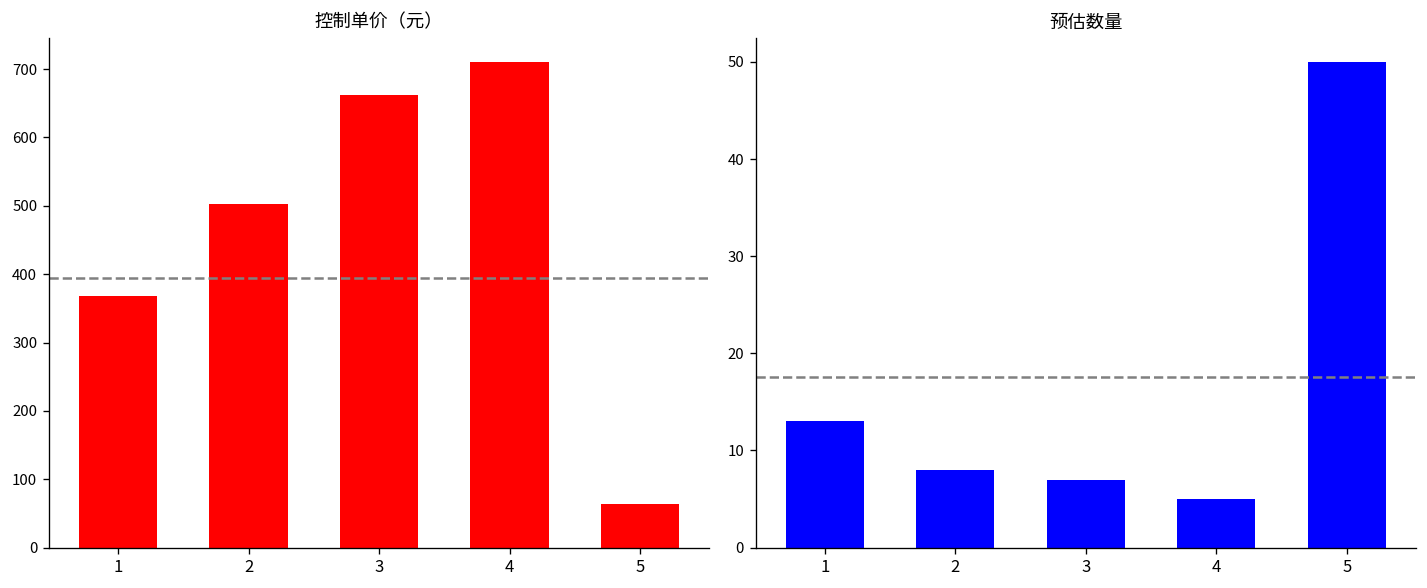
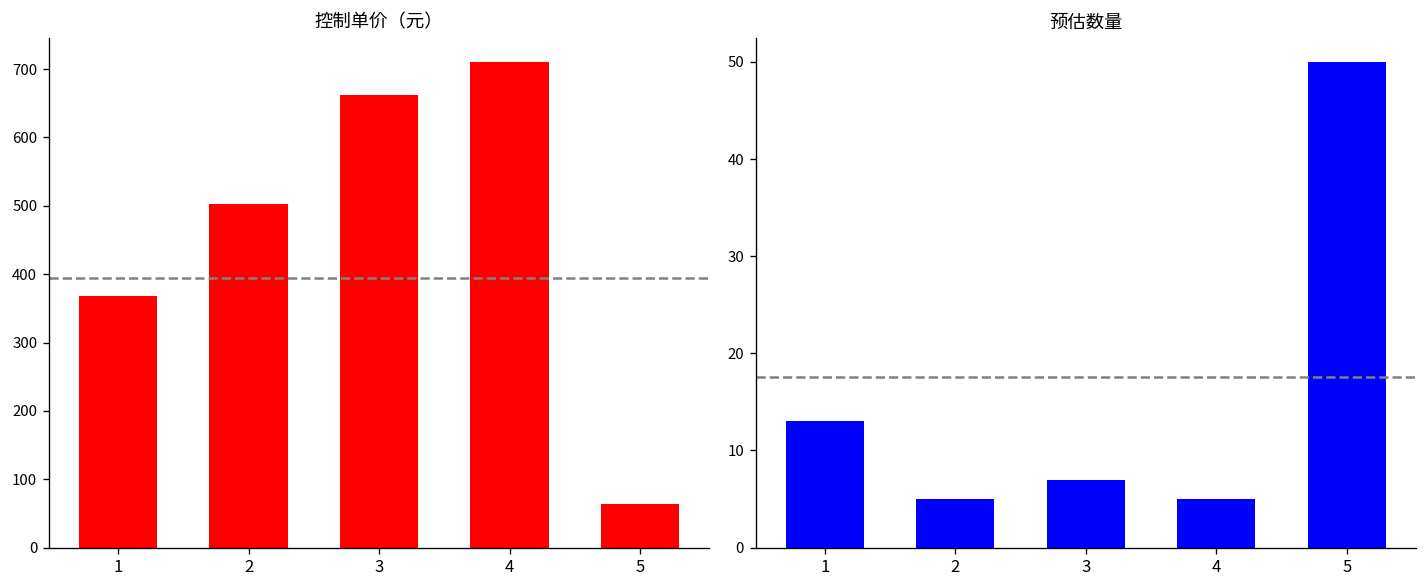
预估数量, 2: 8 -> 5
